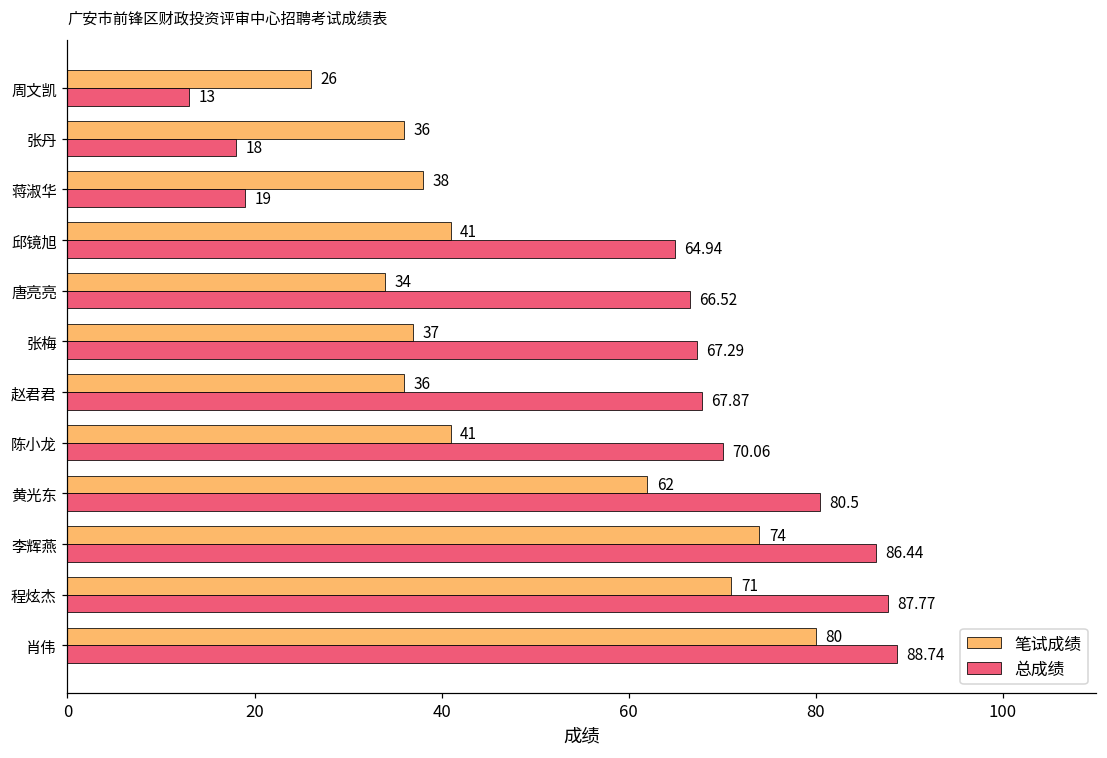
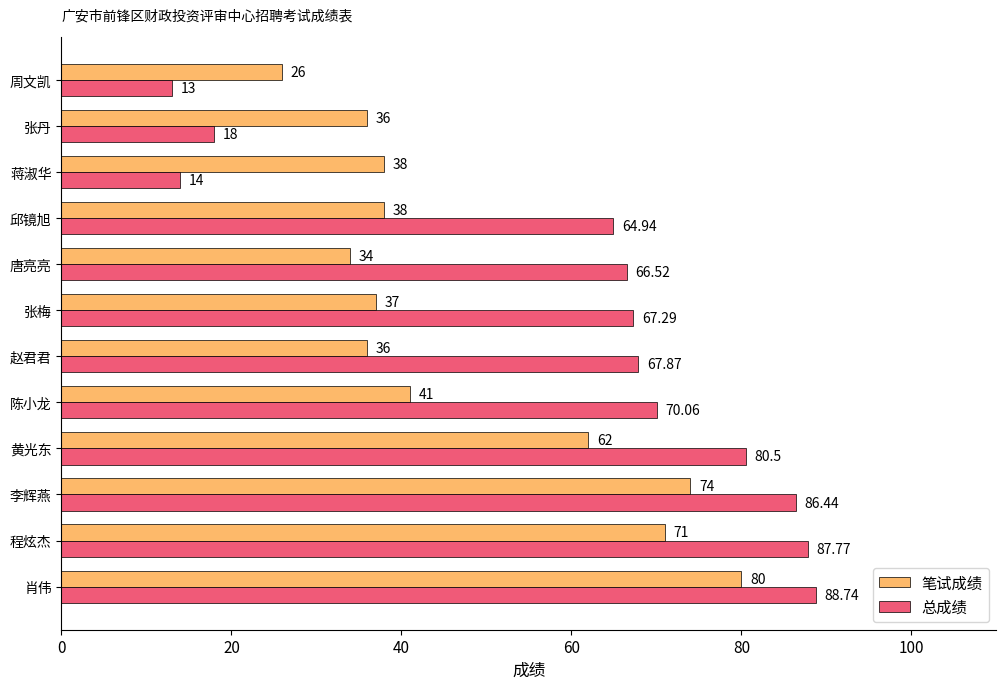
总成绩, 蒋淑华: 19 -> 14
笔试成绩, 邱镜旭: 41 -> 38
